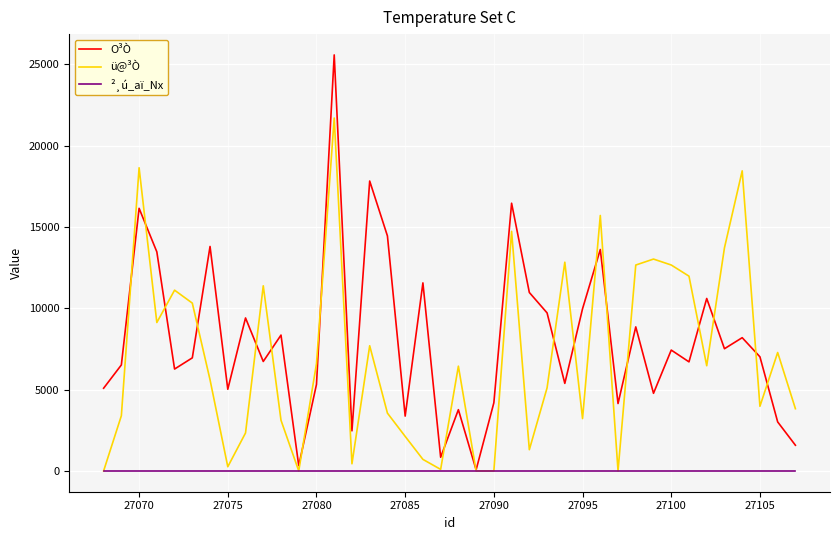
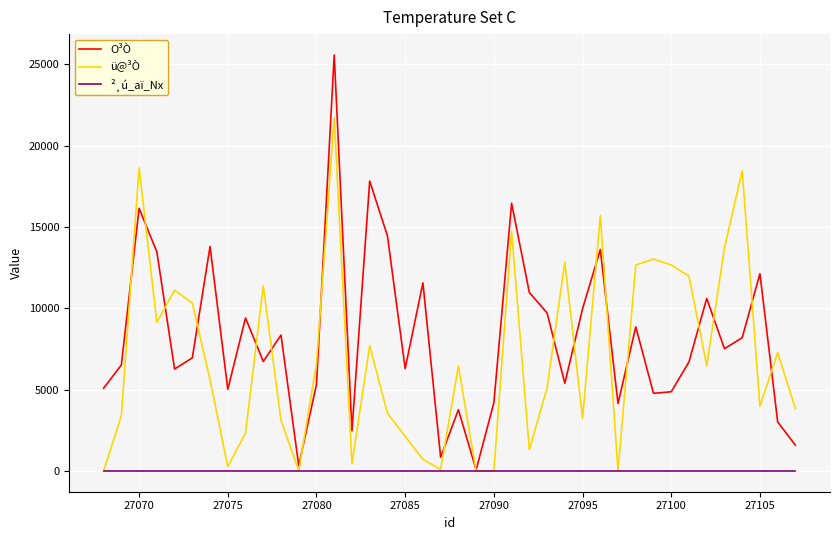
O³Ò, 27085: 3400 -> 6300
O³Ò, 27100: 7400 -> 4900
O³Ò, 27105: 7000 -> 12100
